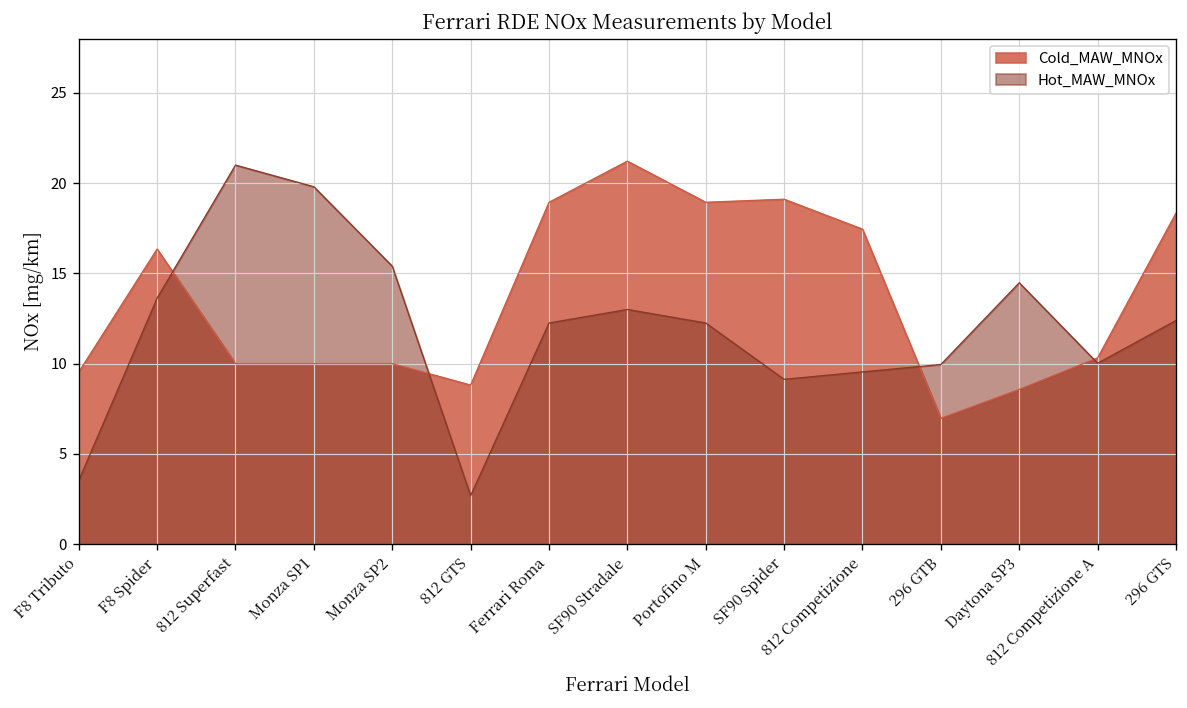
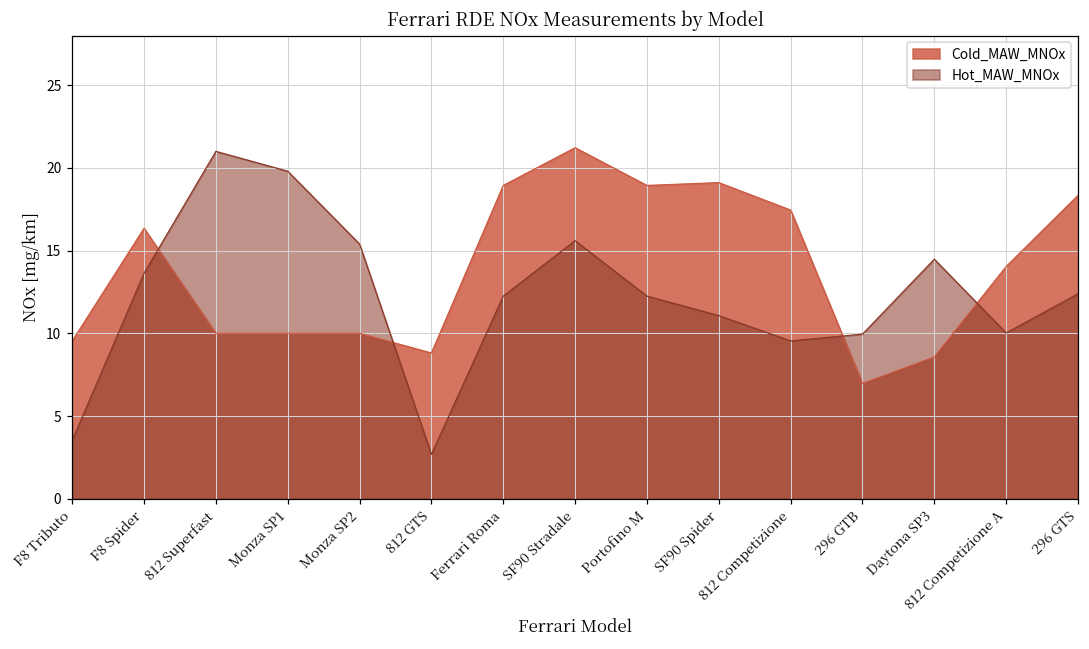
Hot_MAW_MNOx, SF90 Stradale: 13.0 -> 15.6
Hot_MAW_MNOx, SF90 Spider: 9.1 -> 11.1
Cold_MAW_MNOx, 812 Competizione A: 10.3 -> 14.0
